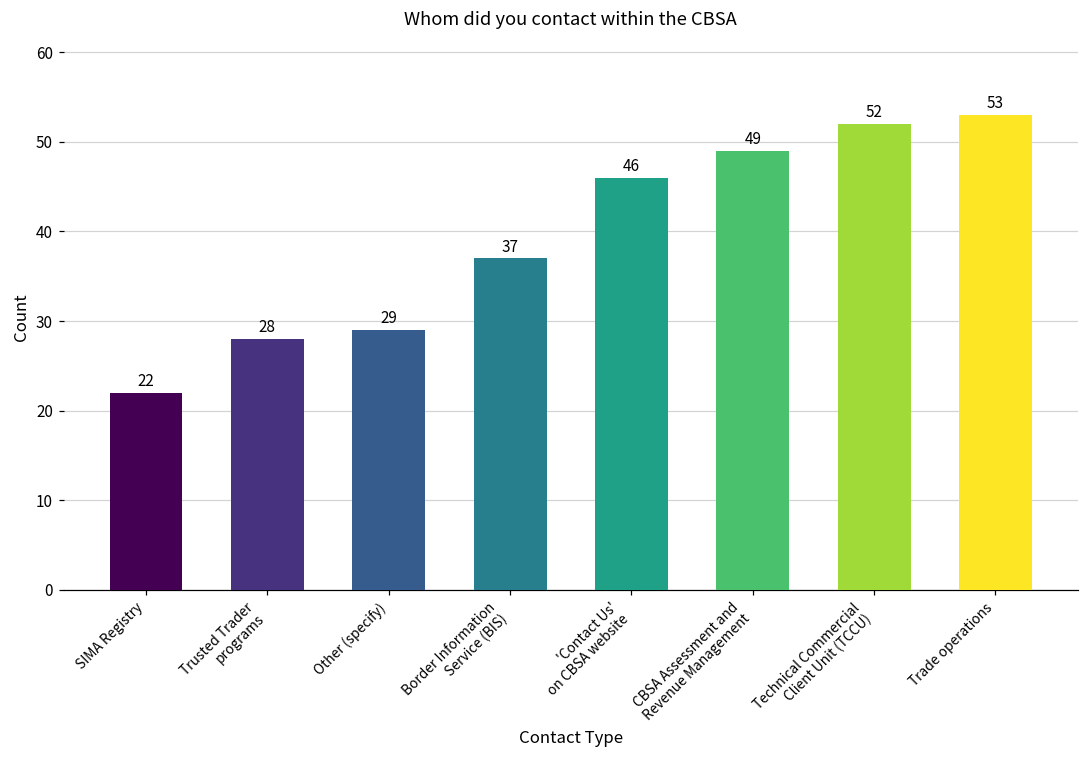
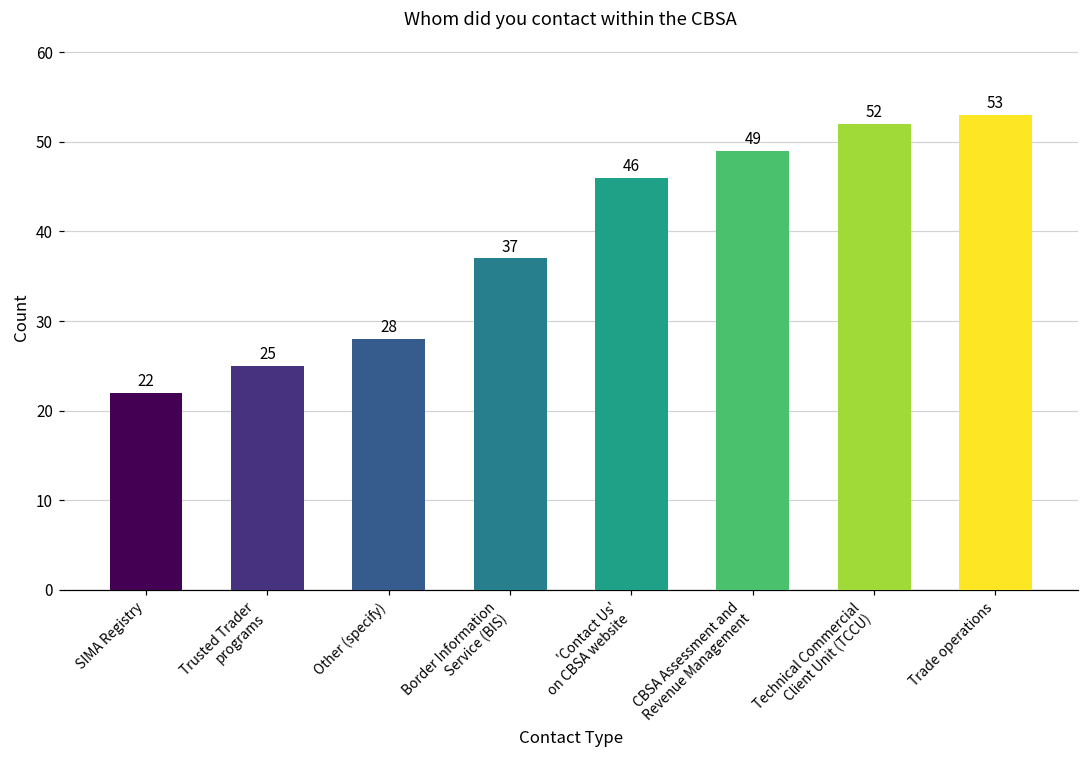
Trusted Trader programs: 28 -> 25
Other (specify): 29 -> 28
